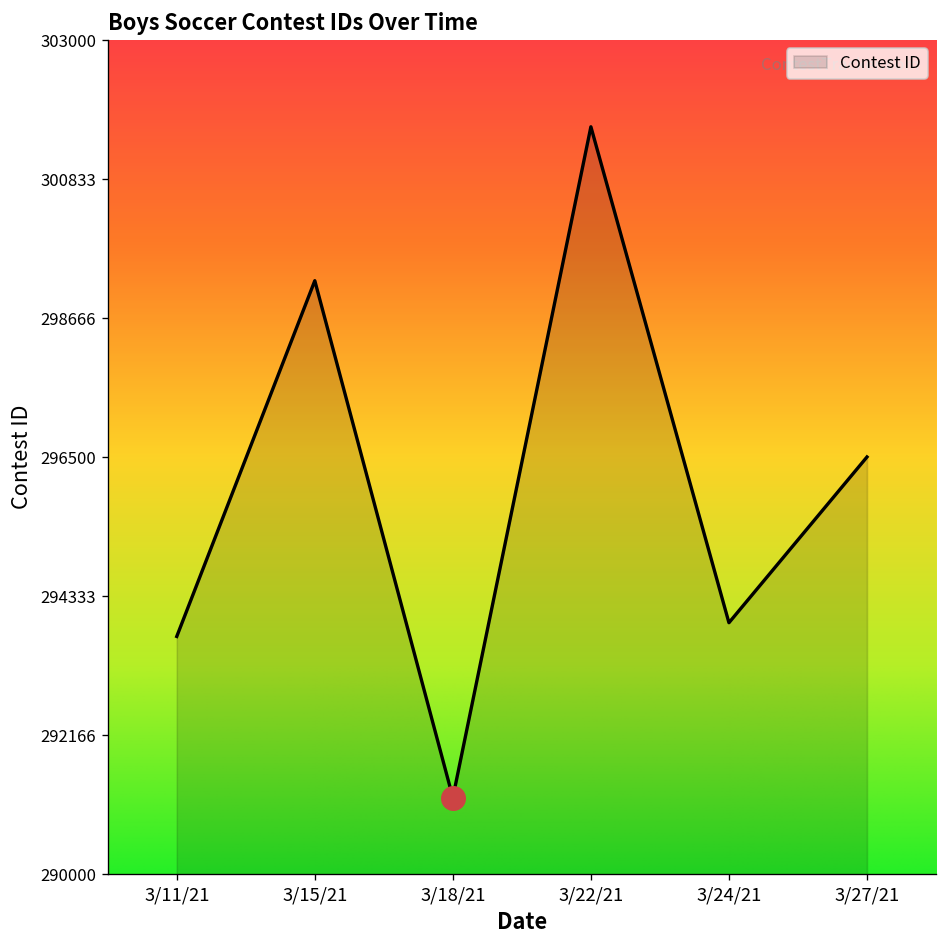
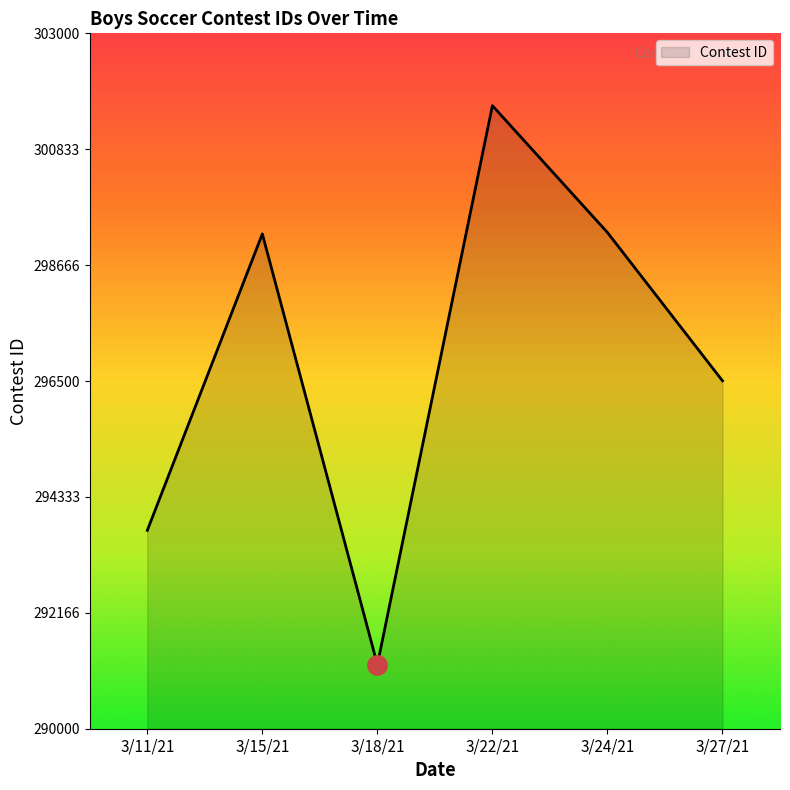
Contest ID, 3/24/21: 293900 -> 299300
